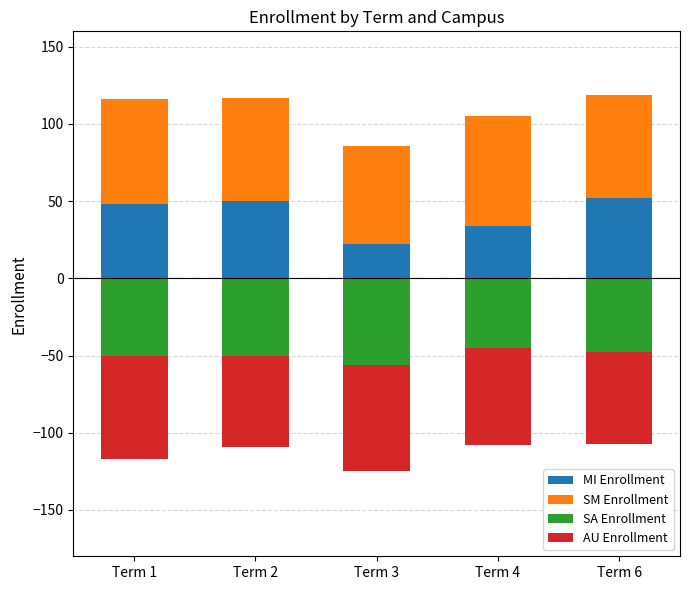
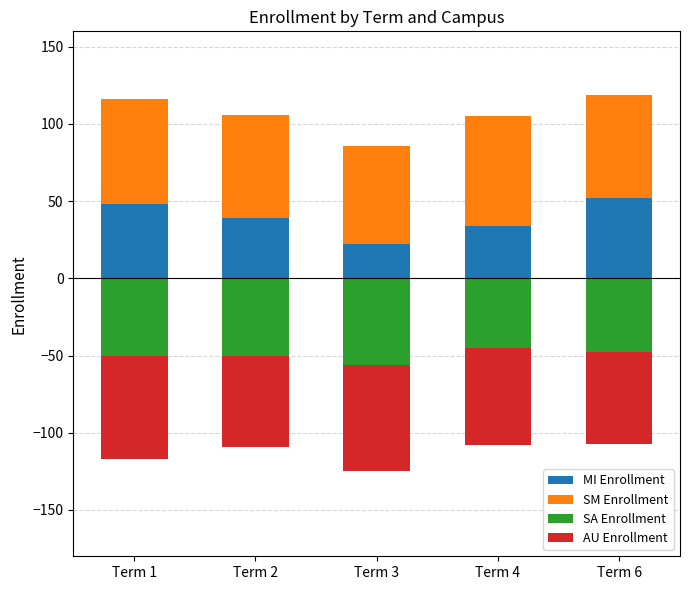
MI Enrollment, Term 2: 50 -> 39
